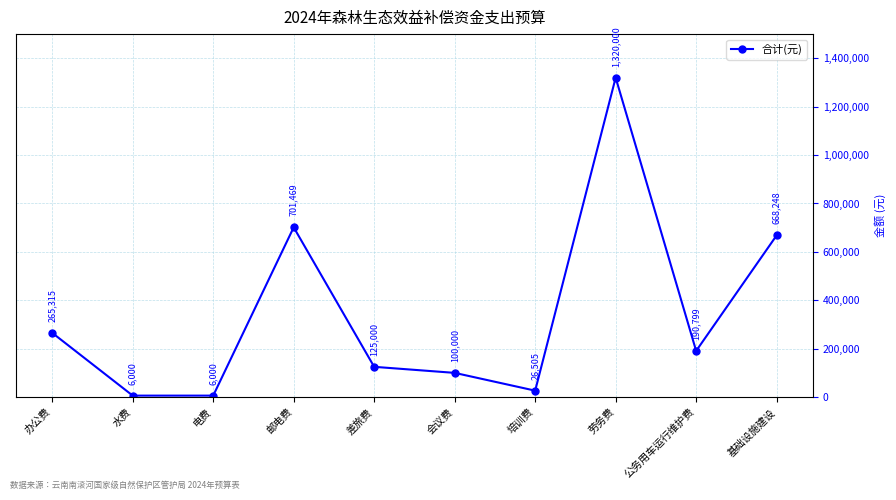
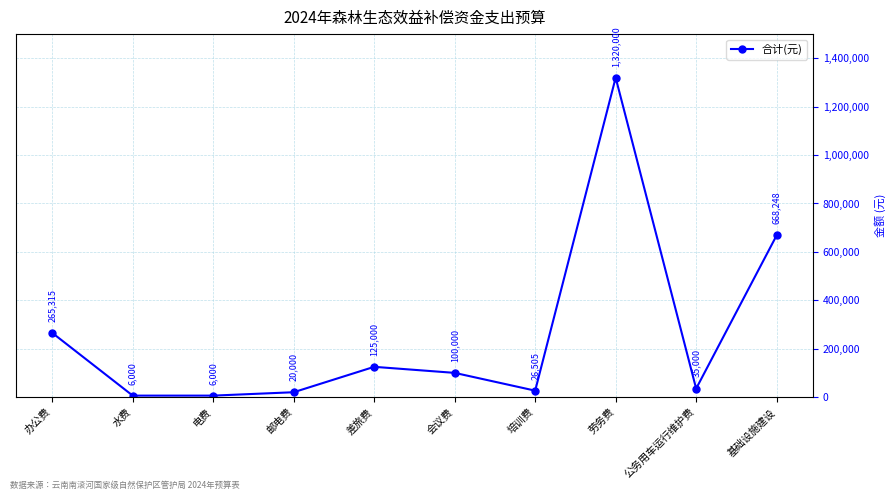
邮电费: 701,469 -> 20,000
公务用车运行维护费: 190,799 -> 35,000
